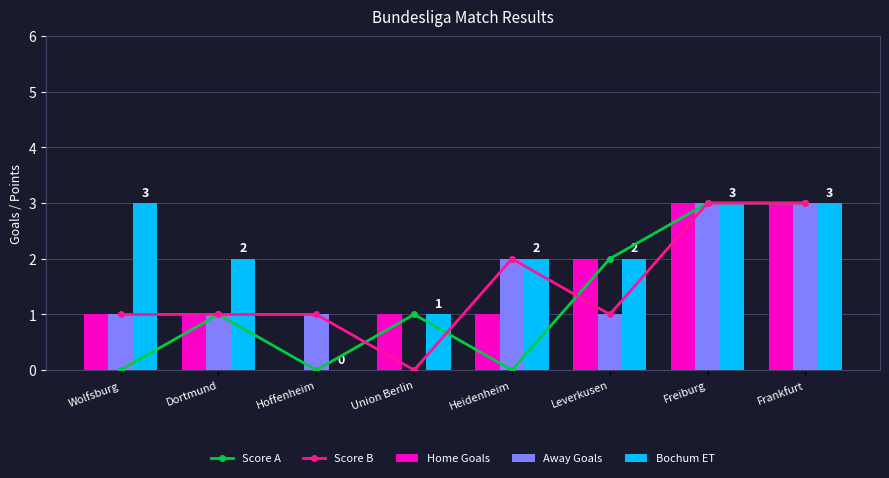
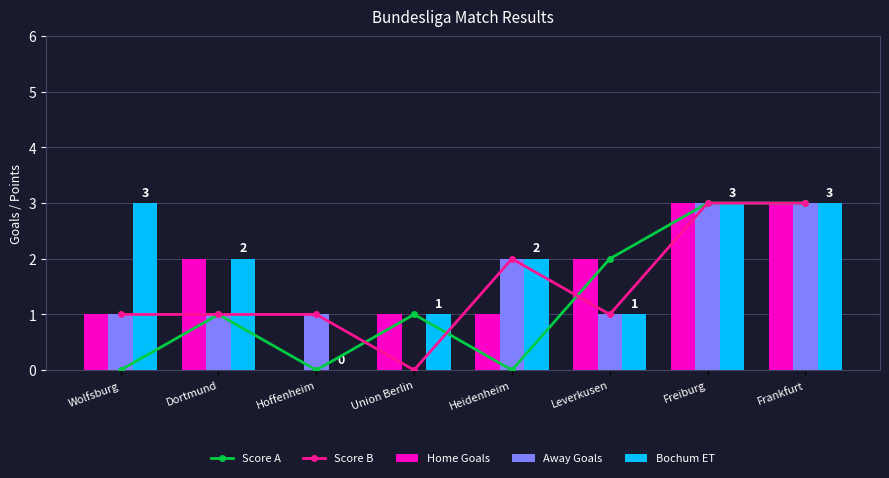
Home Goals, Dortmund: 1 -> 2
Bochum ET, Leverkusen: 2 -> 1
